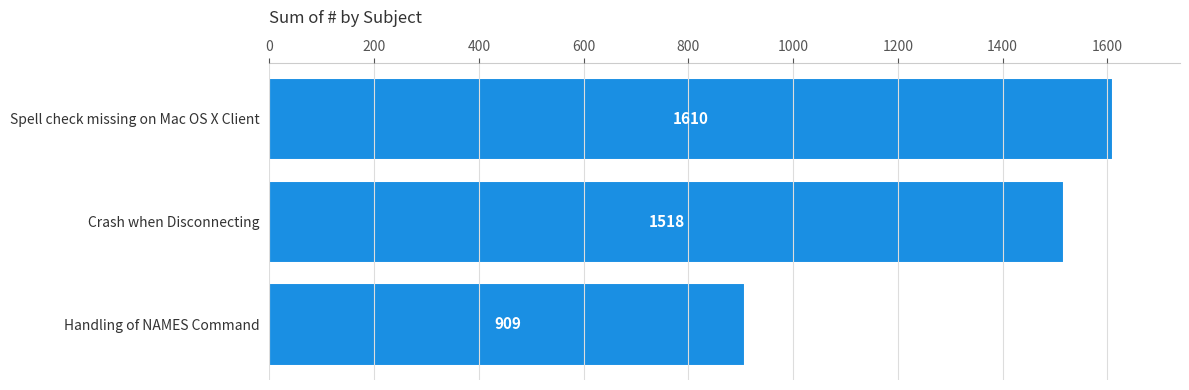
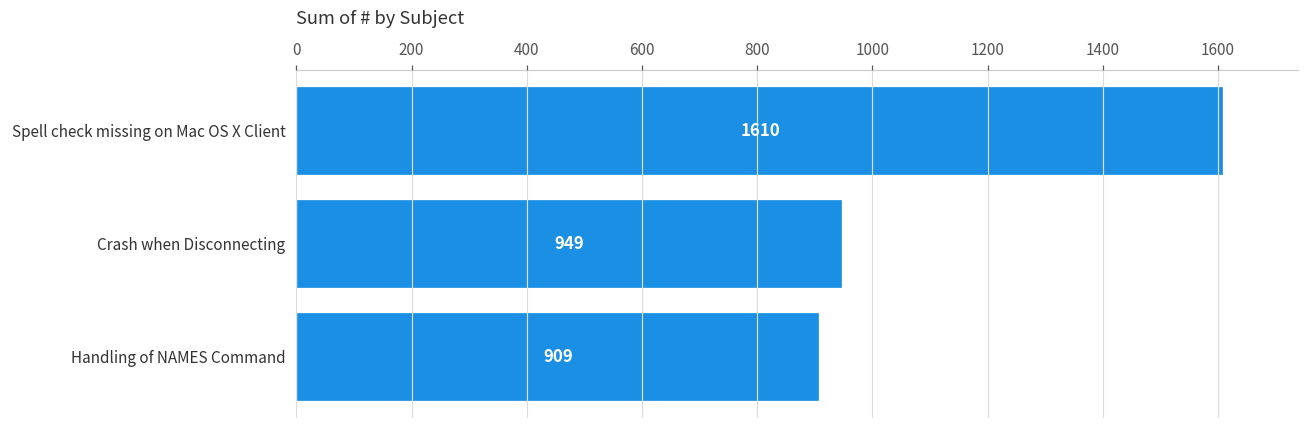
Crash when Disconnecting: 1518 -> 949
